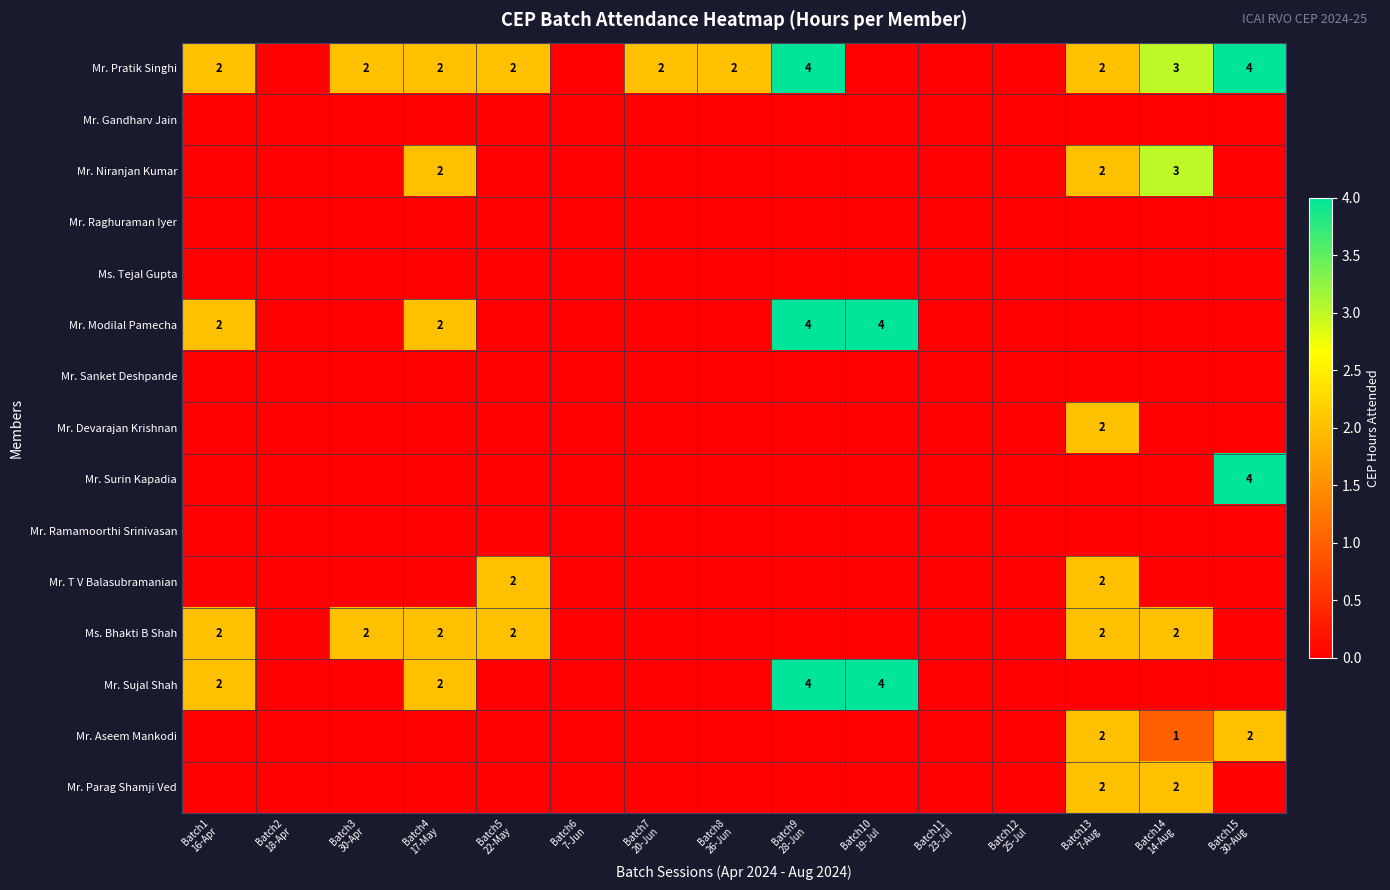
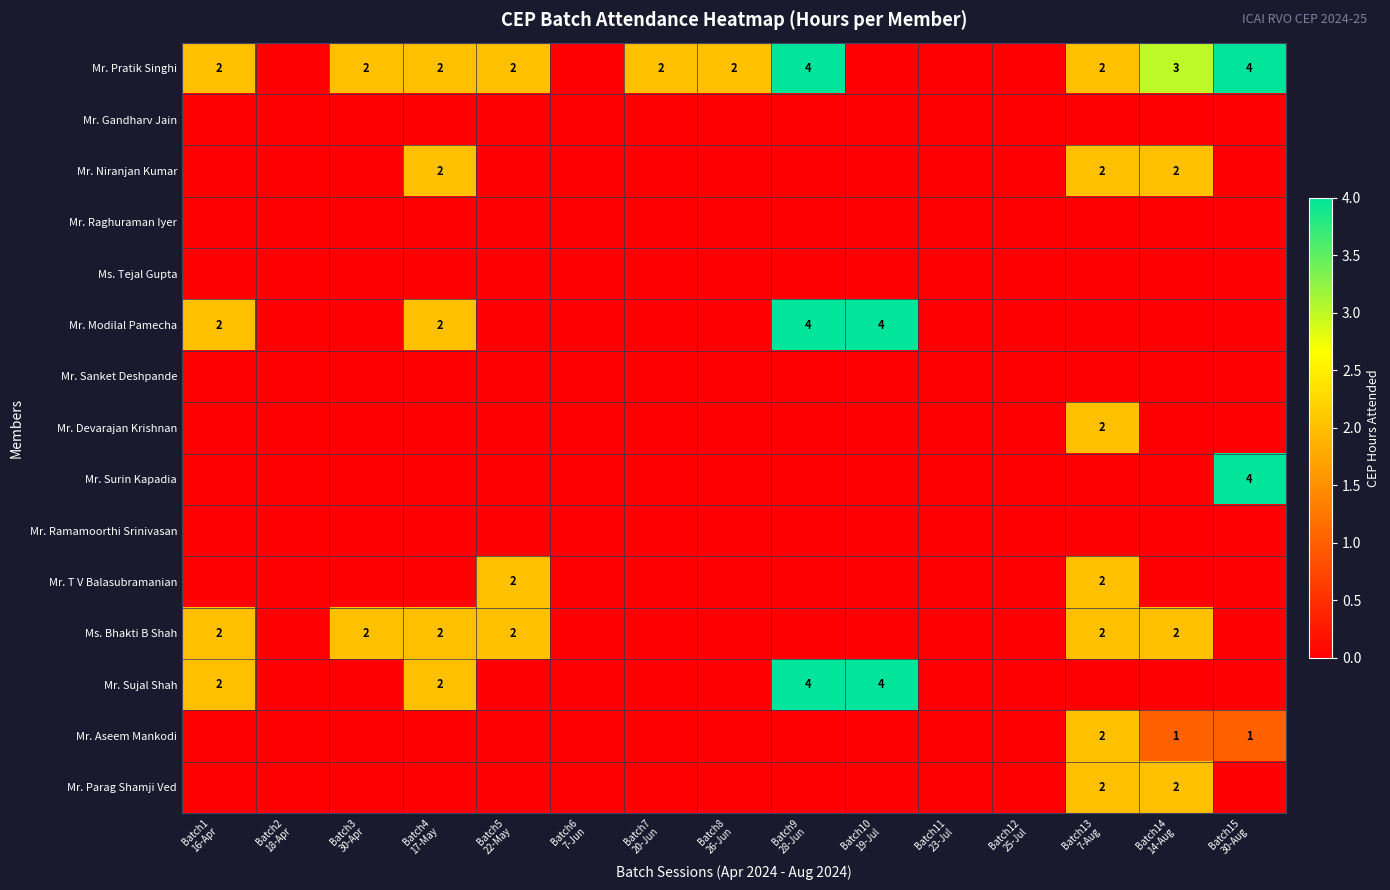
Mr. Niranjan Kumar, Batch14 14-Aug: 3 -> 2
Mr. Aseem Mankodi, Batch15 30-Aug: 2 -> 1
